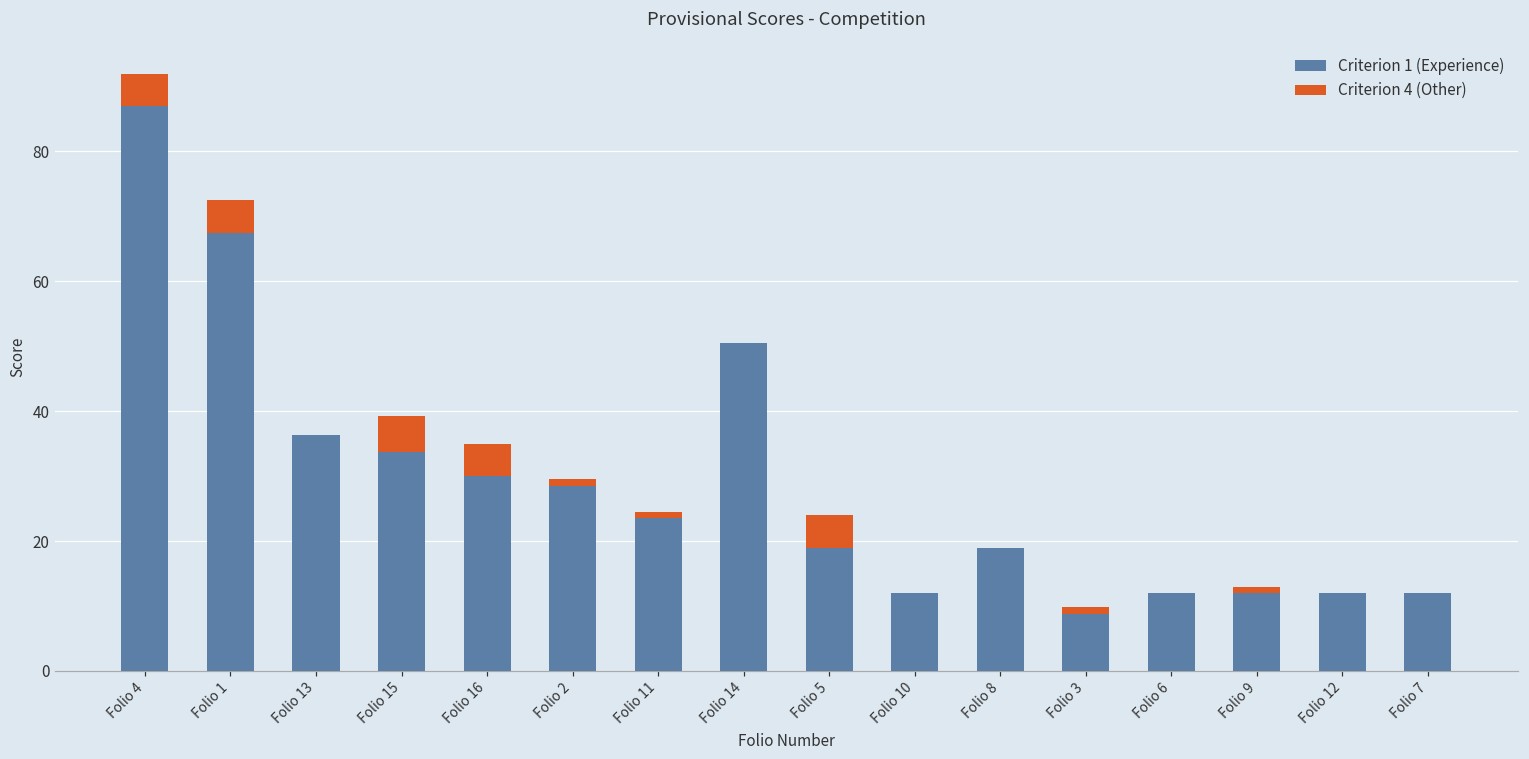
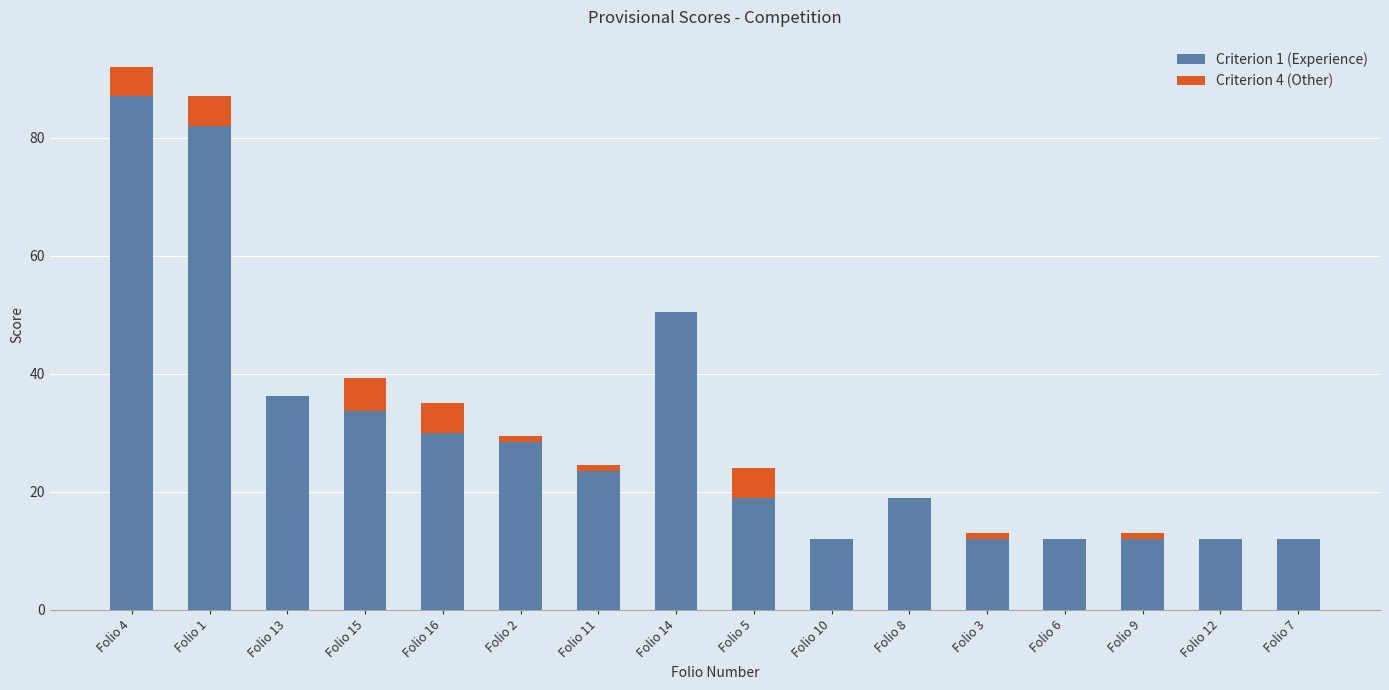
Criterion 1 (Experience), Folio 1: 68 -> 82
Criterion 1 (Experience), Folio 3: 9 -> 12
